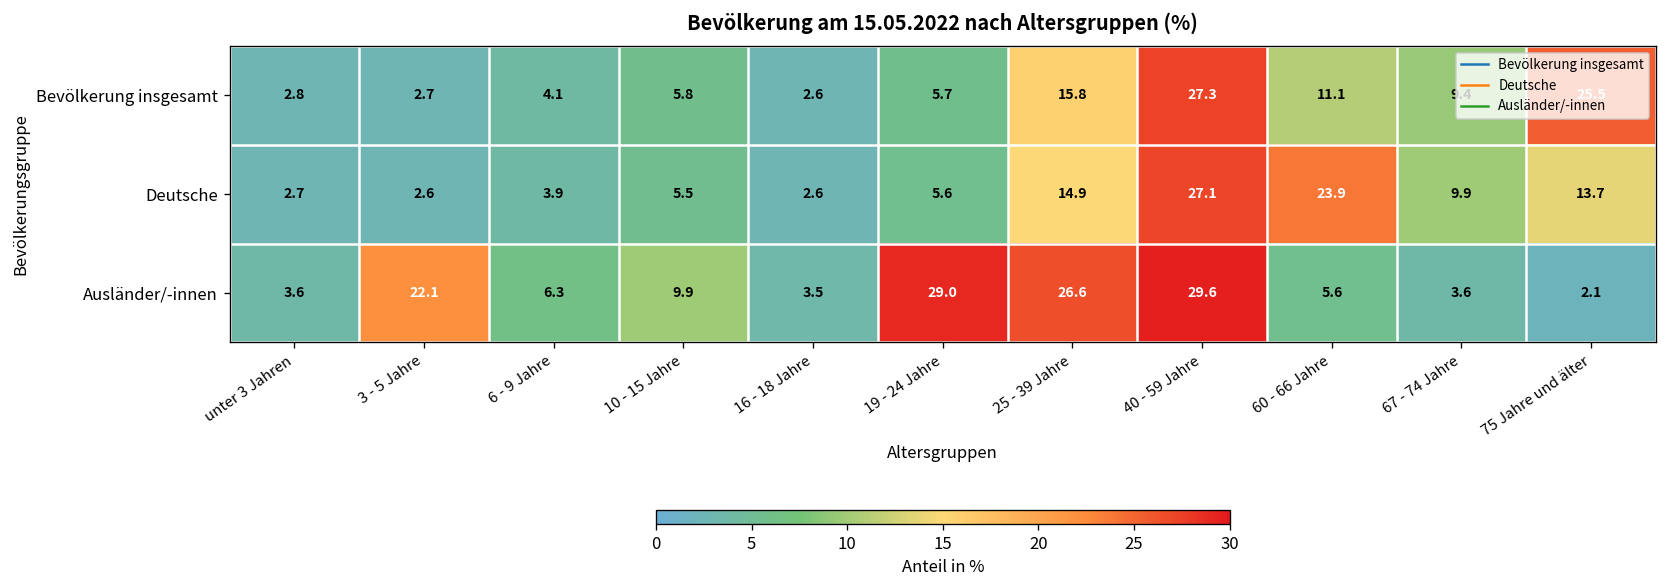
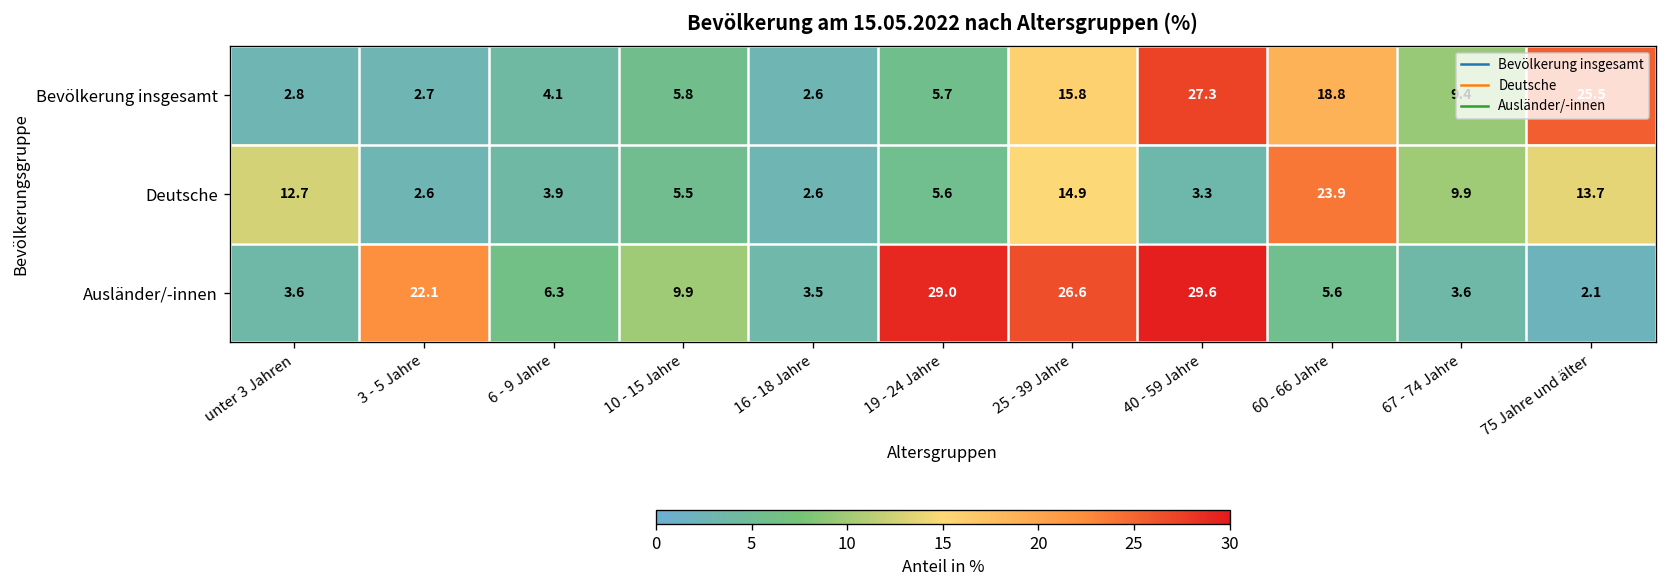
Bevölkerung insgesamt, 60 - 66 Jahre: 11.1 -> 18.8
Deutsche, unter 3 Jahren: 2.7 -> 12.7
Deutsche, 40 - 59 Jahre: 27.1 -> 3.3
